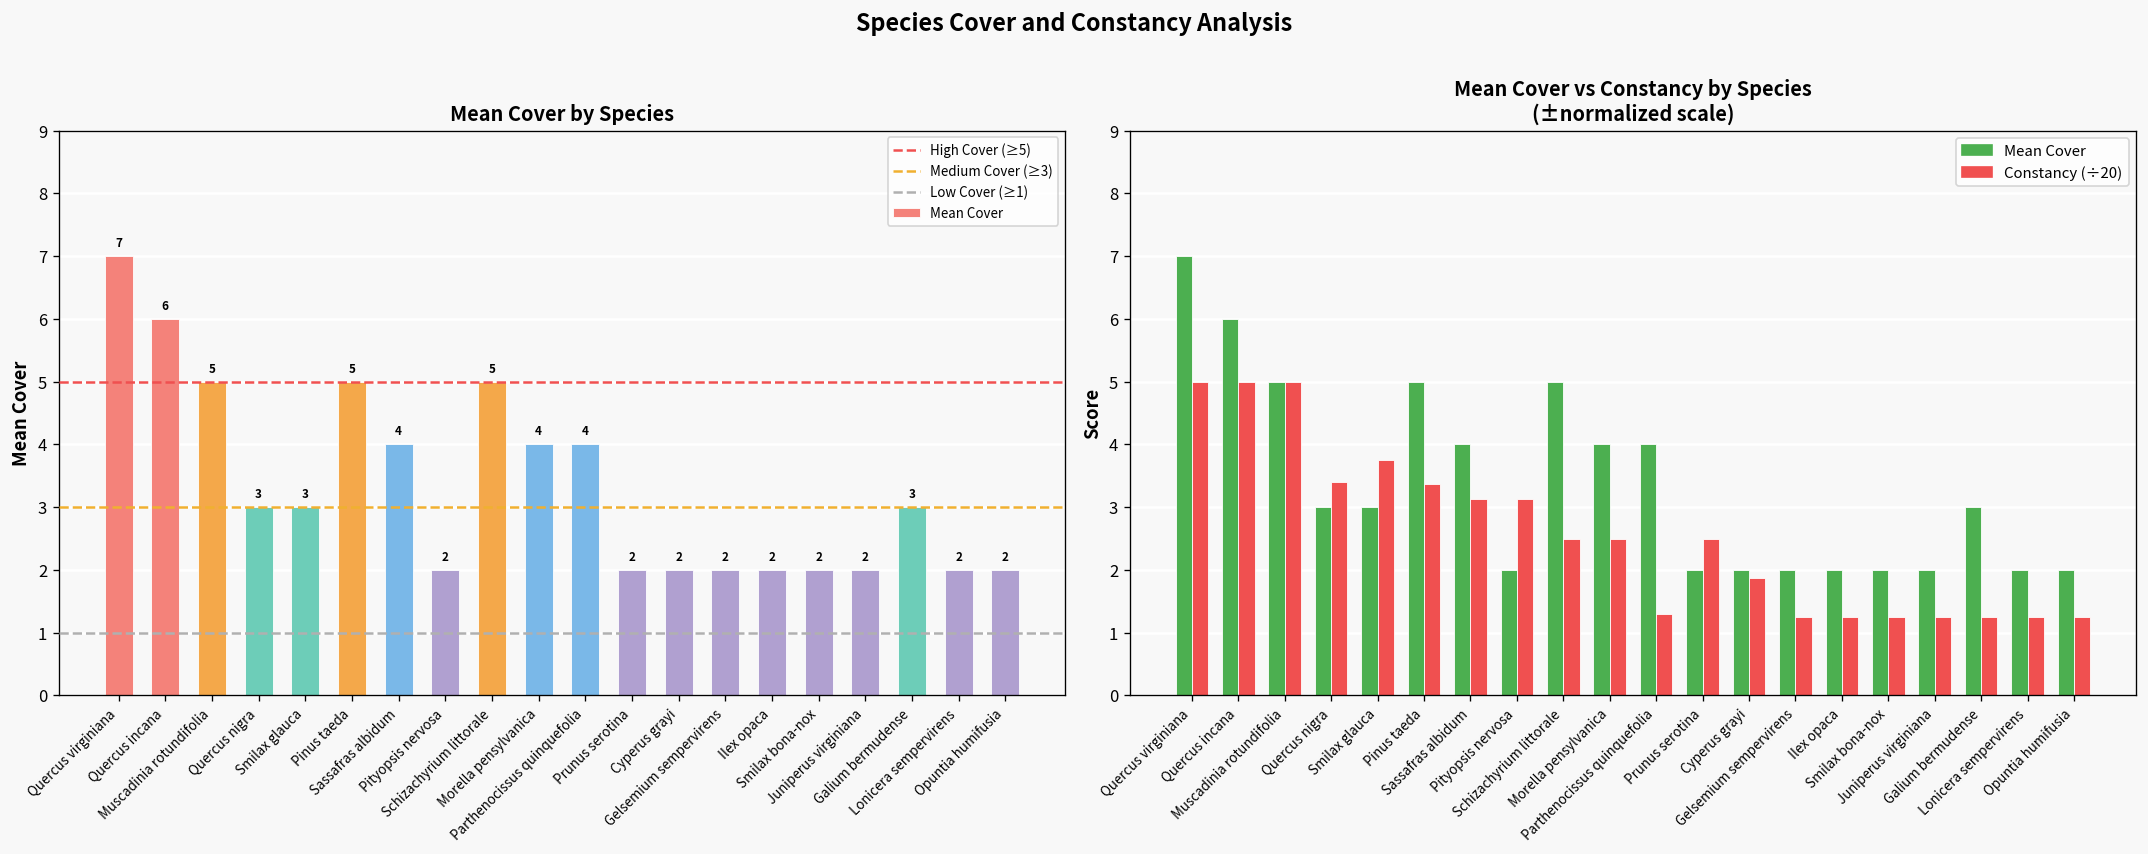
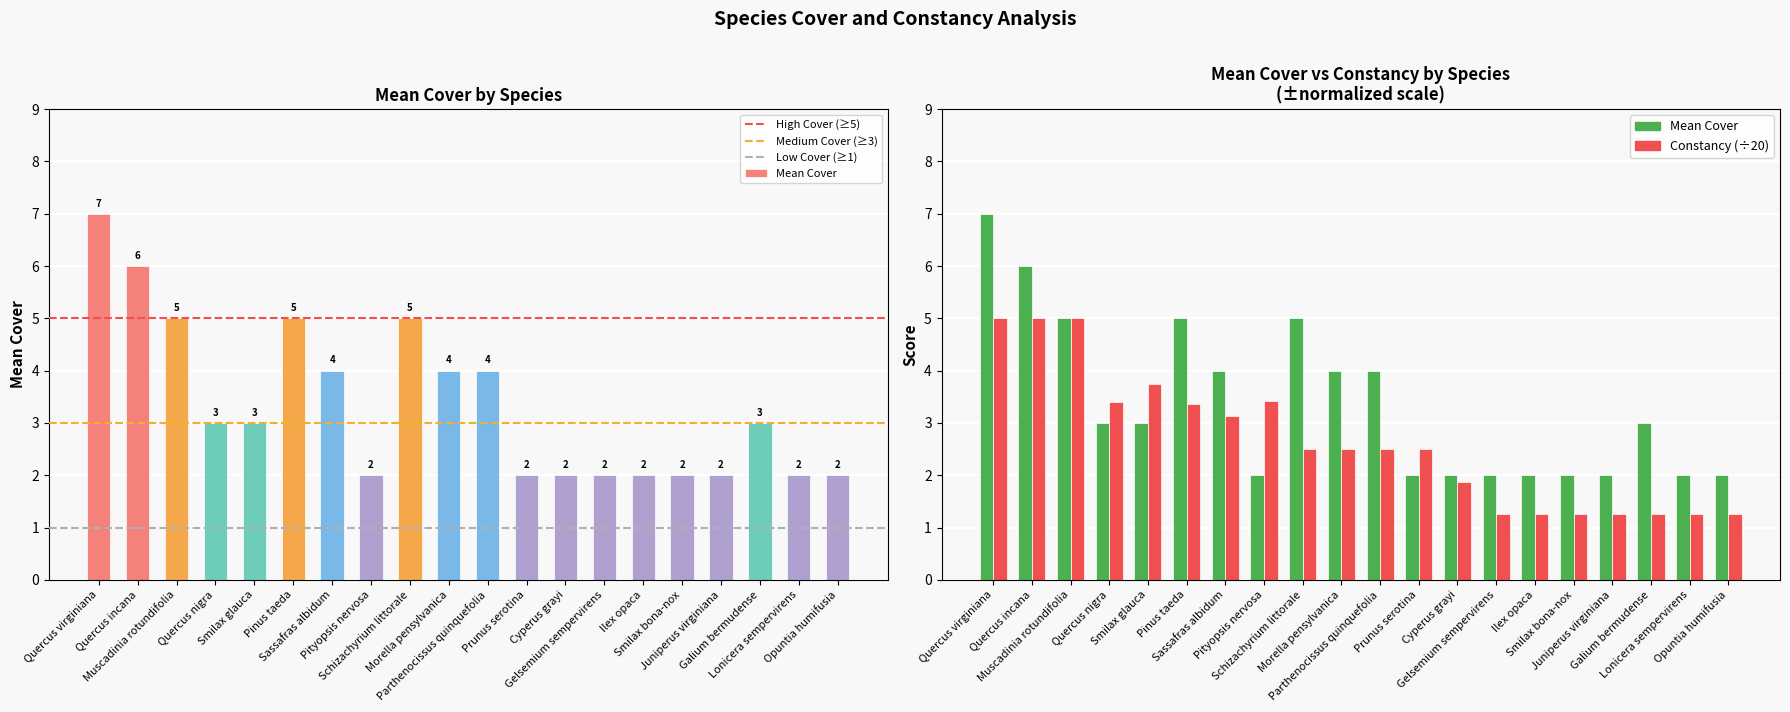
Mean Cover vs Constancy by Species (±normalized scale), Constancy (÷20), Pityopsis nervosa: 3.1 -> 3.4
Mean Cover vs Constancy by Species (±normalized scale), Constancy (÷20), Parthenocissus quinquefolia: 1.3 -> 2.5
